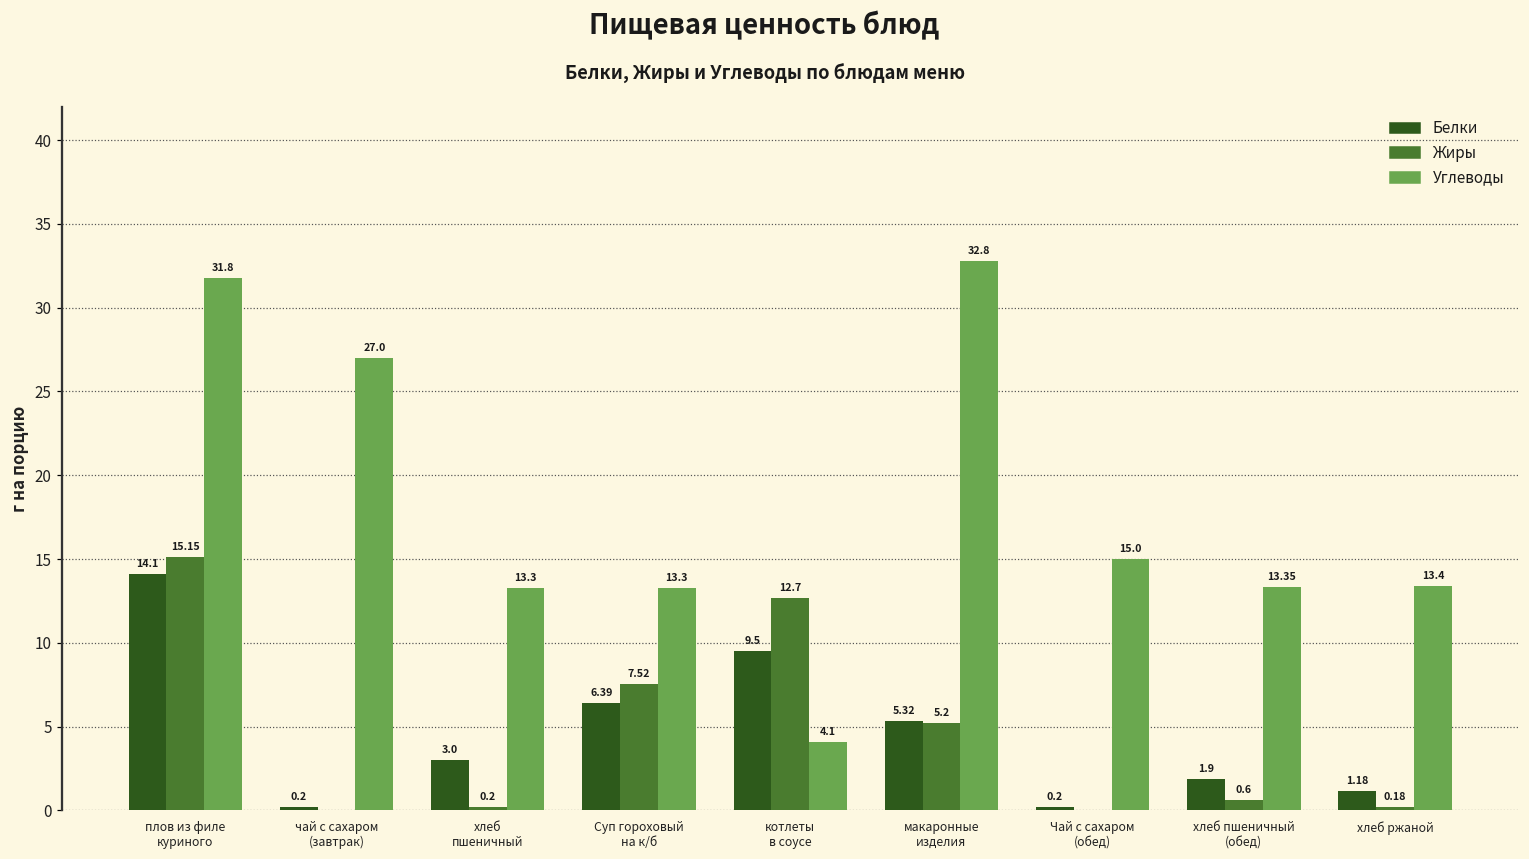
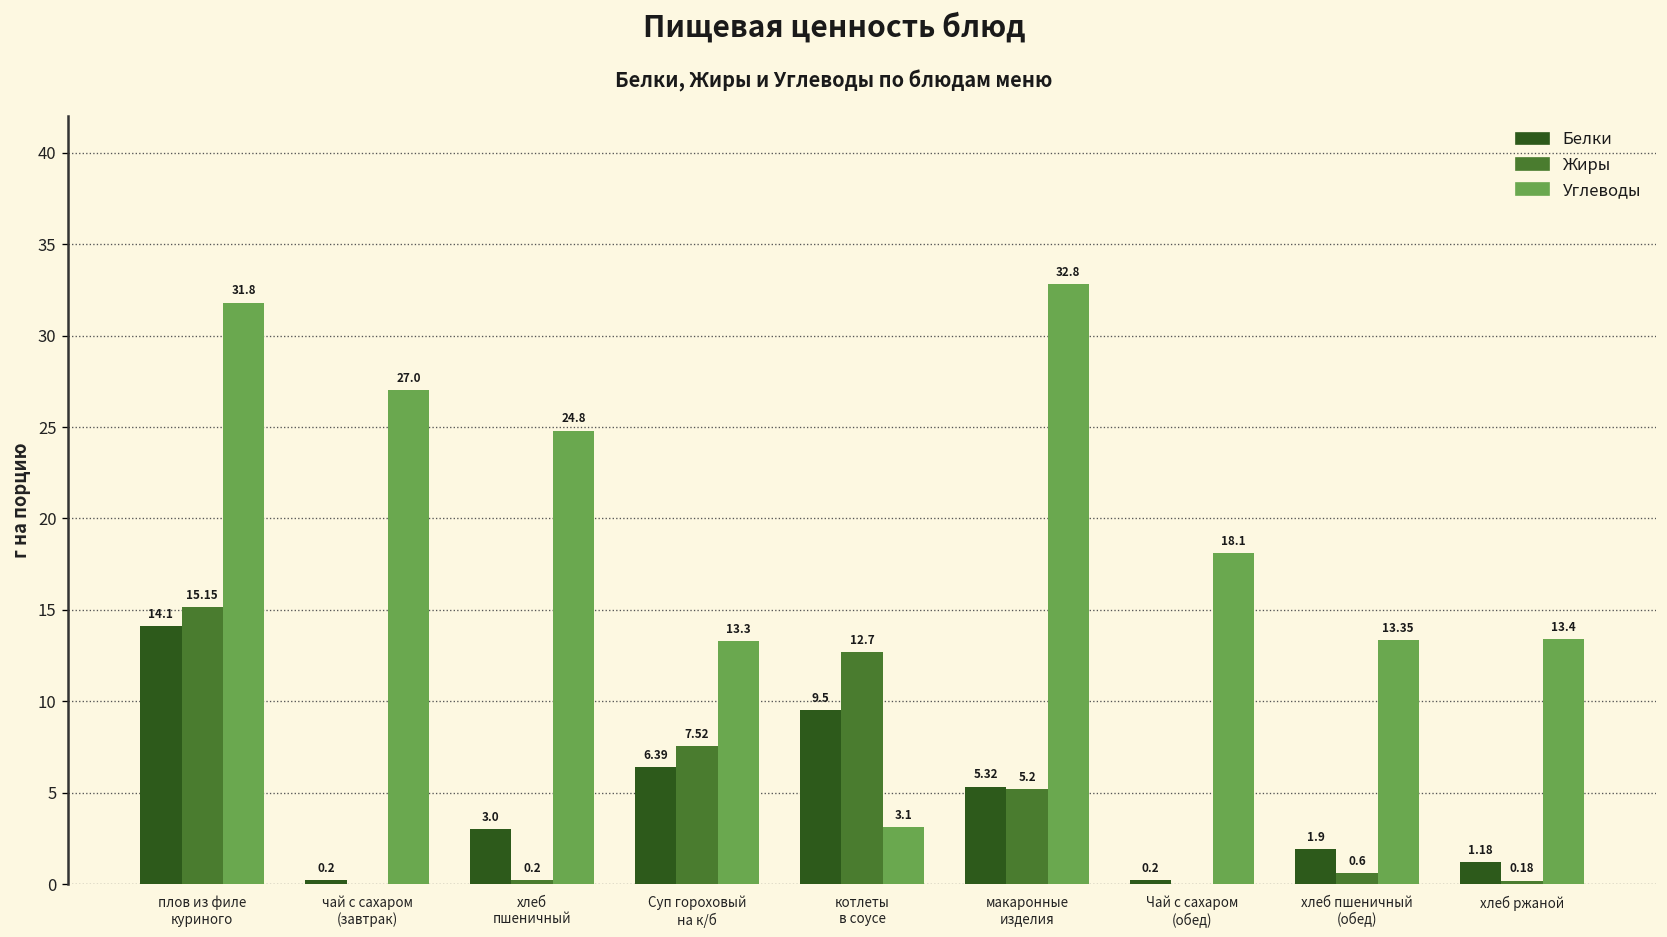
Углеводы, хлеб пшеничный: 13.3 -> 24.8
Углеводы, котлеты в соусе: 4.1 -> 3.1
Углеводы, Чай с сахаром (обед): 15.0 -> 18.1
